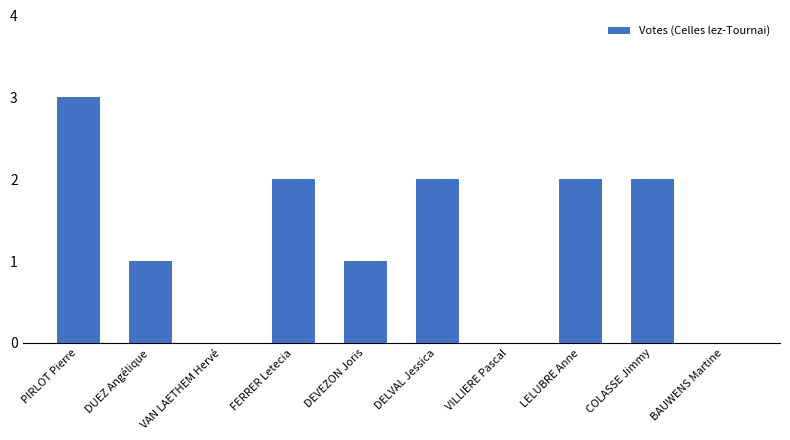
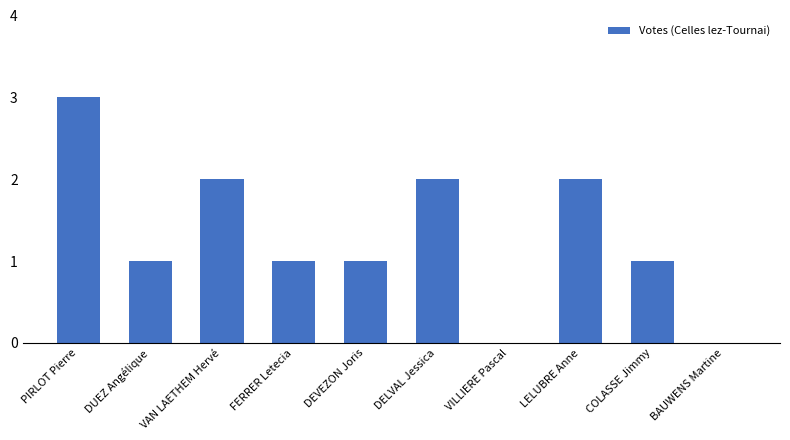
VAN LAETHEM Hervé: 0 -> 2
FERRER Letecia: 2 -> 1
COLASSE Jimmy: 2 -> 1
